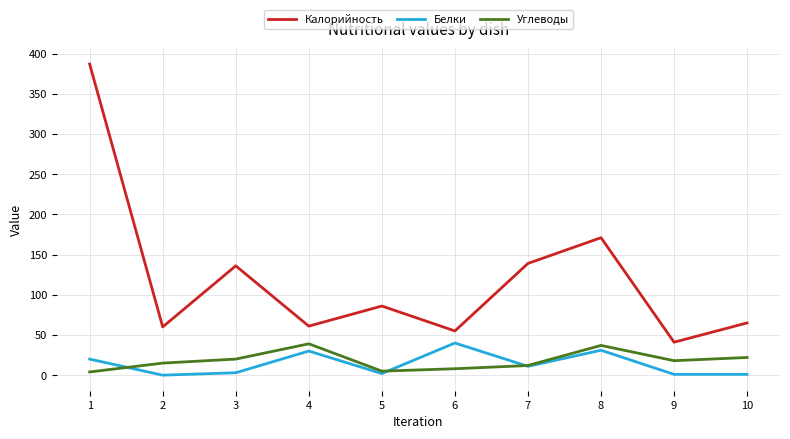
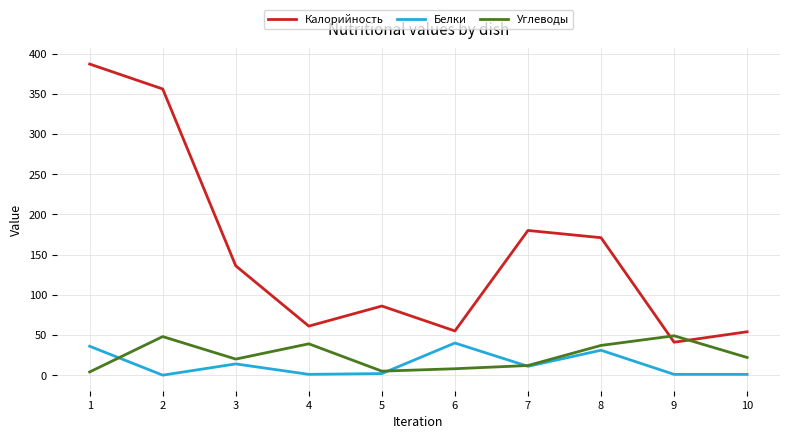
Белки, 1: 20 -> 40
Калорийность, 2: 60 -> 360
Углеводы, 2: 20 -> 50
Белки, 3: 0 -> 10
Белки, 4: 30 -> 0
Калорийность, 7: 140 -> 180
Углеводы, 9: 20 -> 50
Калорийность, 10: 70 -> 50
